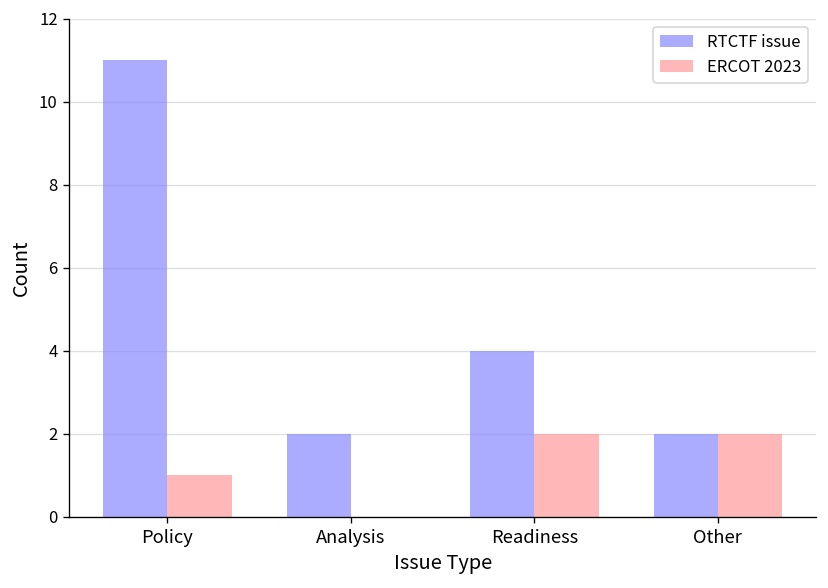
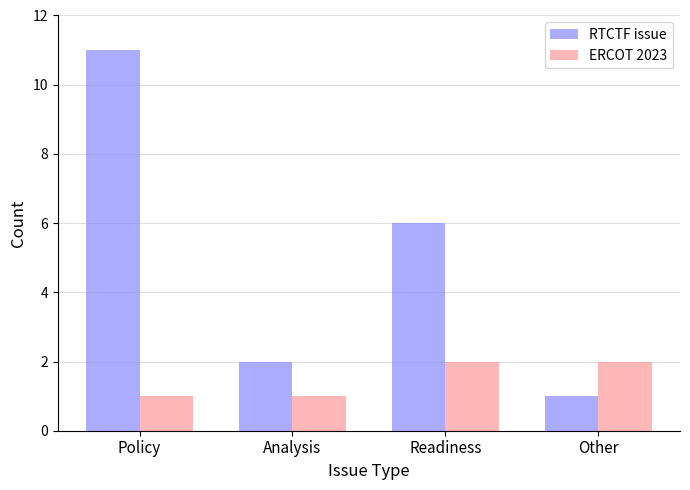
ERCOT 2023, Analysis: 0 -> 1
RTCTF issue, Readiness: 4 -> 6
RTCTF issue, Other: 2 -> 1
